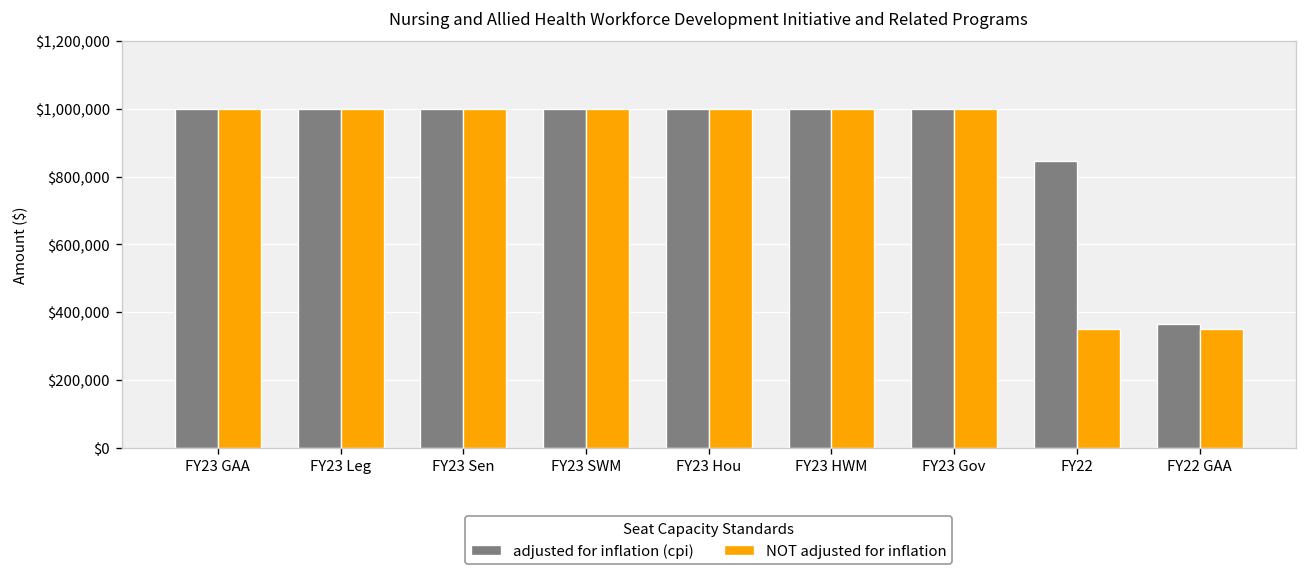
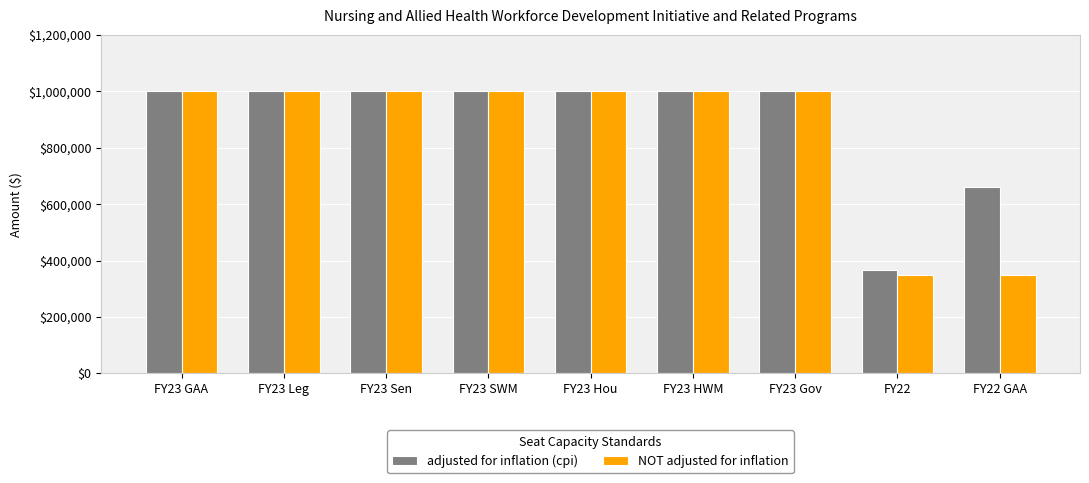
adjusted for inflation (cpi), FY22: $850,000 -> $370,000
adjusted for inflation (cpi), FY22 GAA: $370,000 -> $660,000
